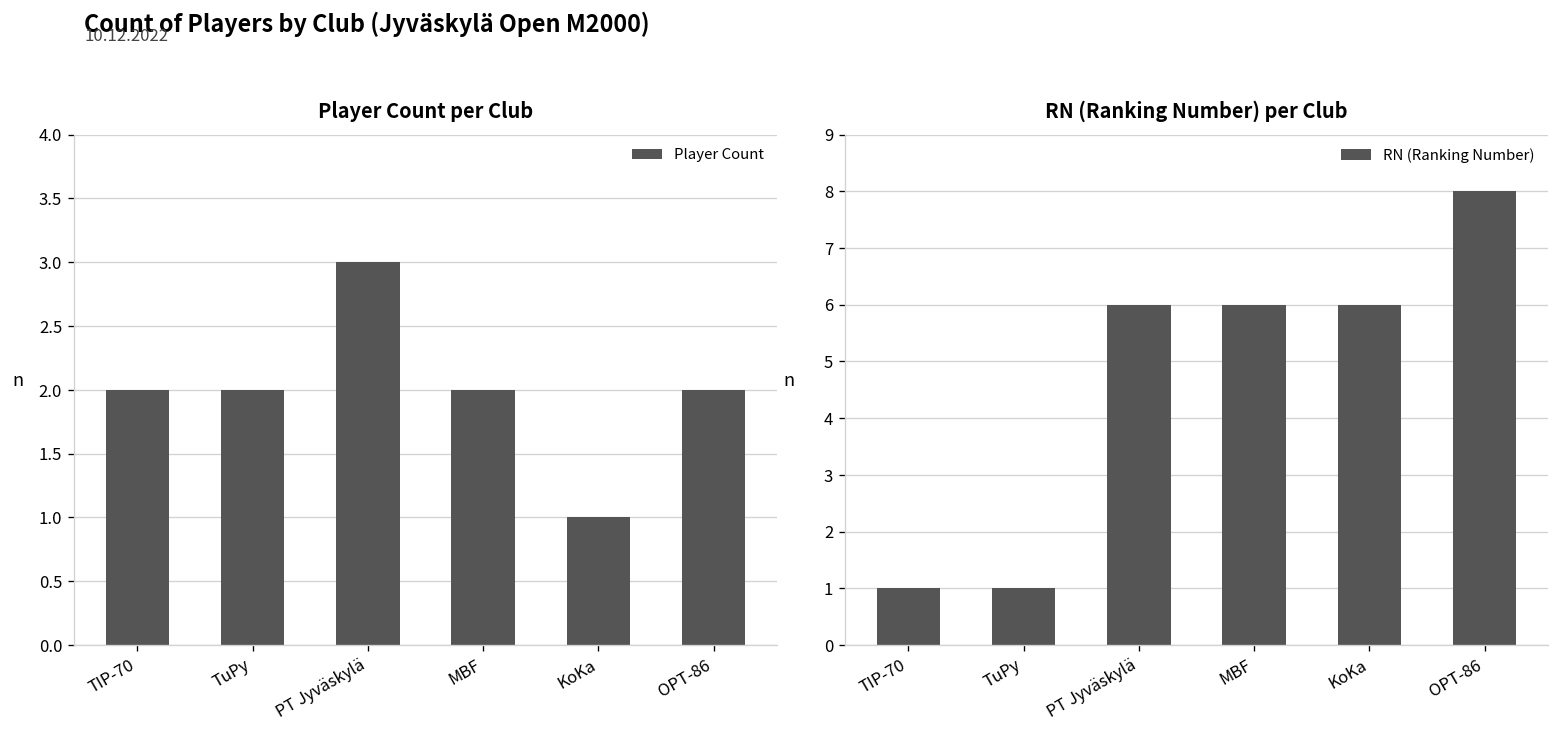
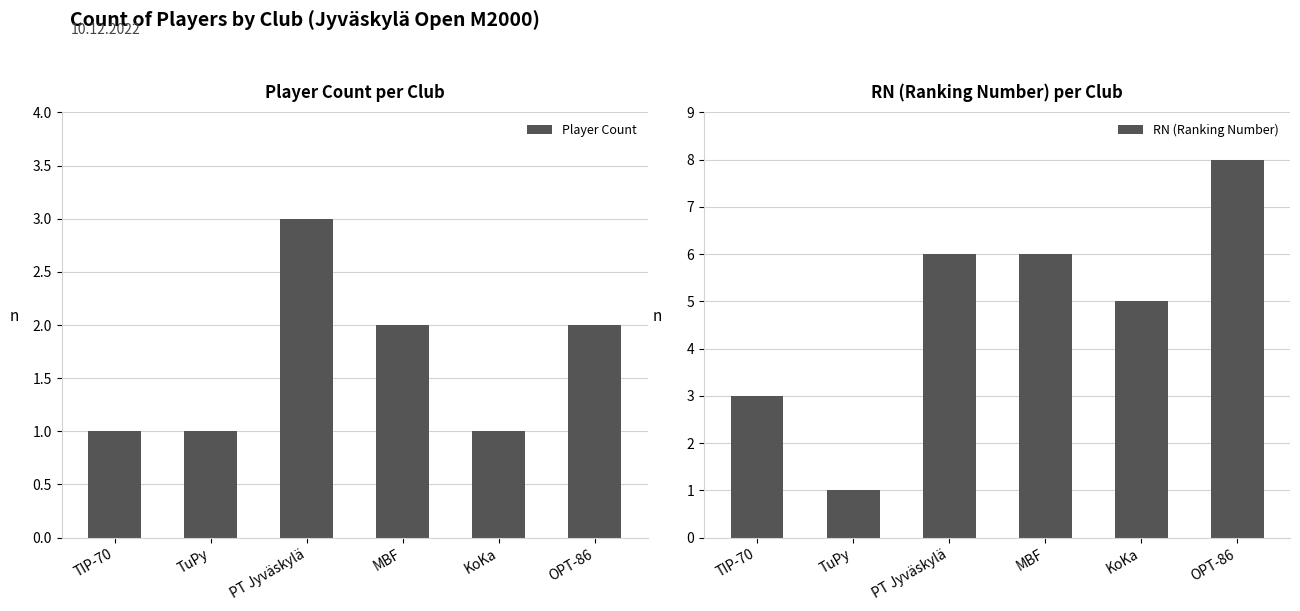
Player Count per Club, TIP-70: 2 -> 1
Player Count per Club, TuPy: 2 -> 1
RN (Ranking Number) per Club, TIP-70: 1 -> 3
RN (Ranking Number) per Club, KoKa: 6 -> 5
